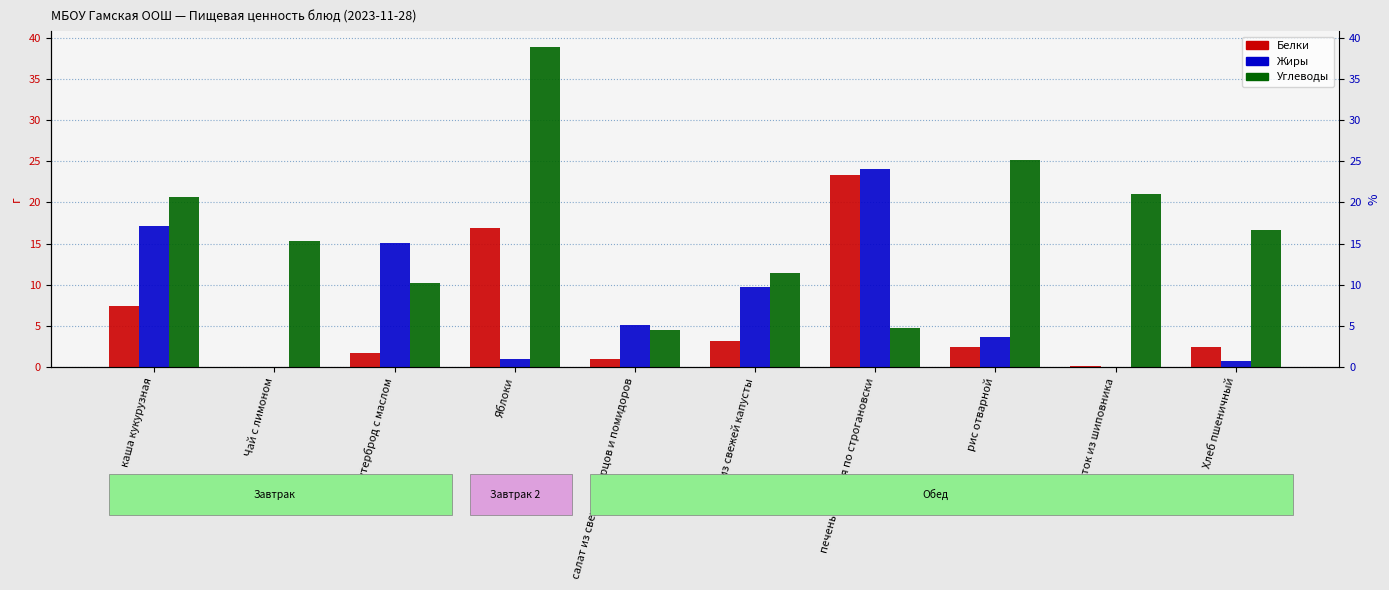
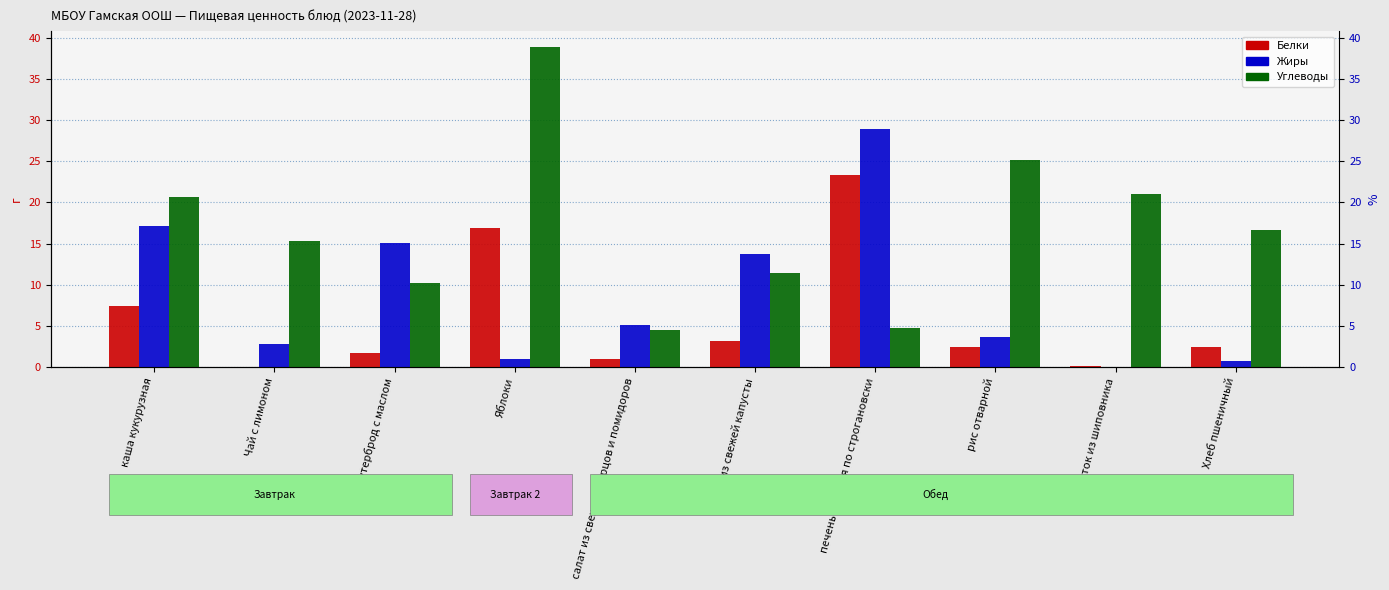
Жиры, Чай с лимоном: 0 -> 3
Жиры, щи из свежей капусты: 10 -> 14
Жиры, печень говяжья по строгановски: 24 -> 29
